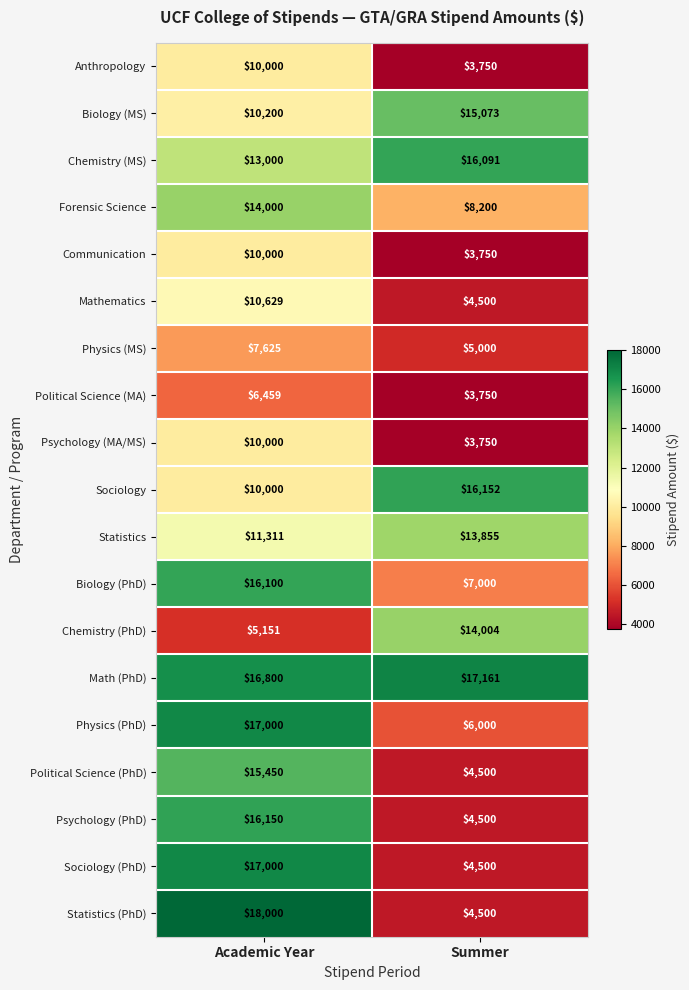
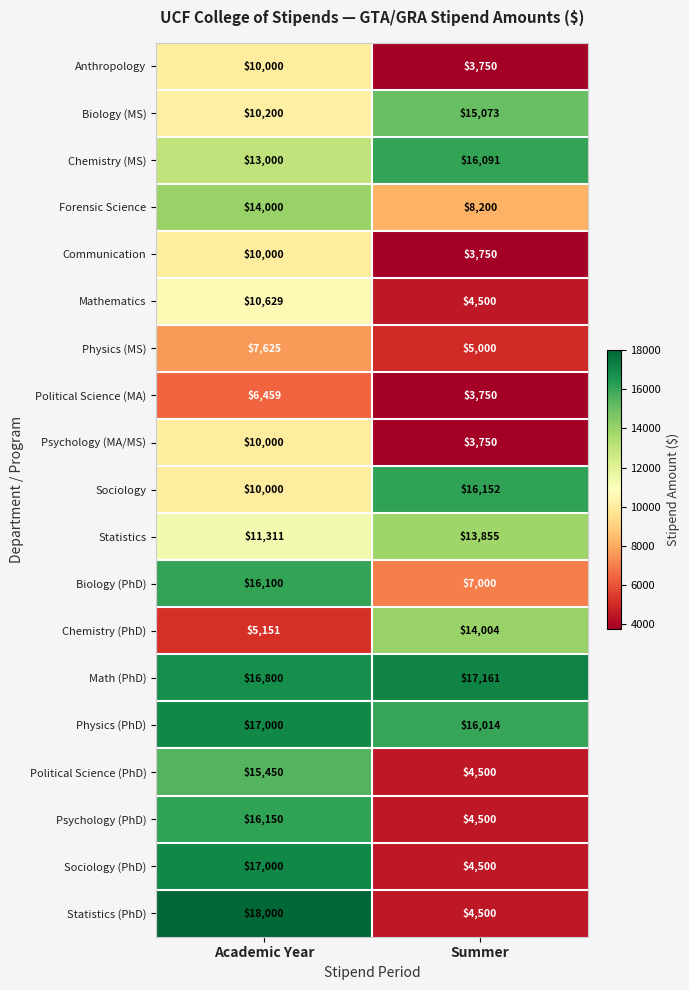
Physics (PhD), Summer: $6,000 -> $16,014
